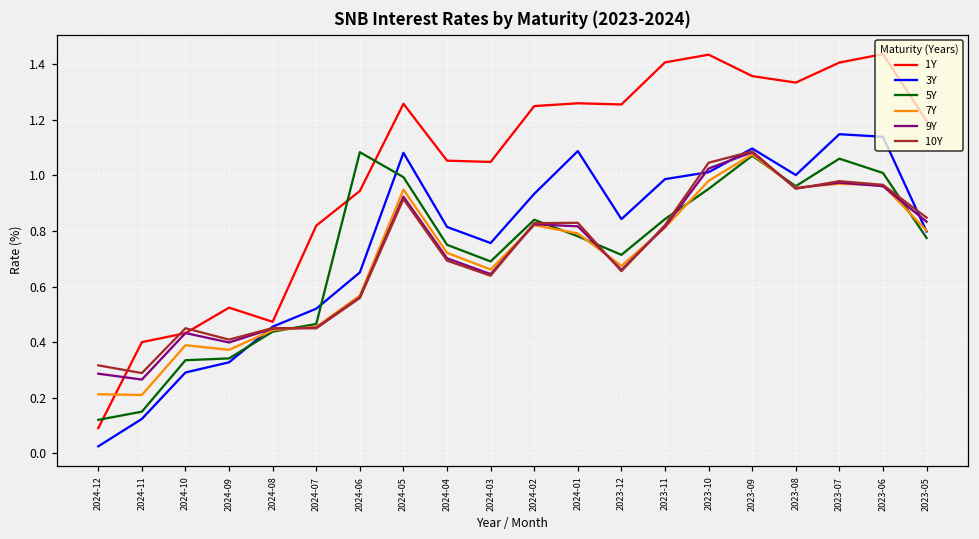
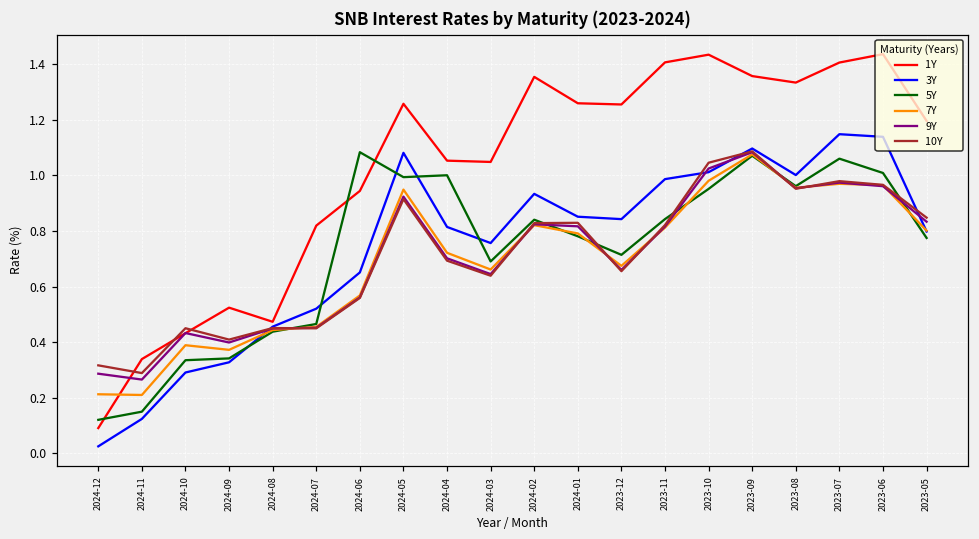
1Y, 2024-11: 0.40 -> 0.34
5Y, 2024-04: 0.75 -> 1.00
1Y, 2024-02: 1.25 -> 1.35
3Y, 2024-01: 1.09 -> 0.85
